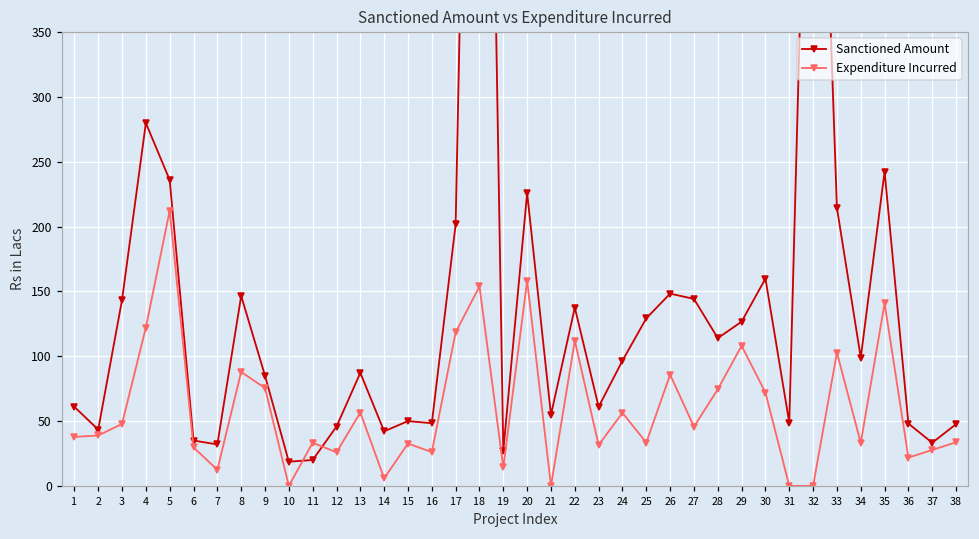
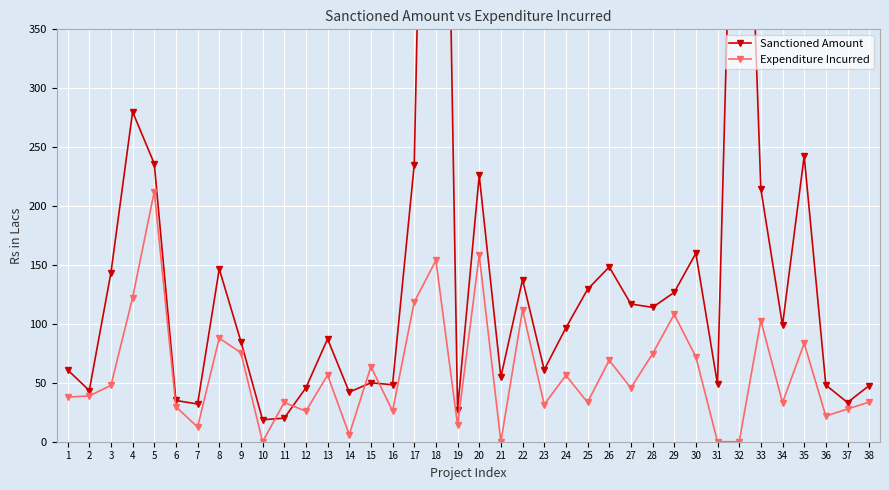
Expenditure Incurred, 15: 33 -> 64
Sanctioned Amount, 17: 202 -> 235
Expenditure Incurred, 26: 86 -> 69
Sanctioned Amount, 27: 144 -> 117
Expenditure Incurred, 35: 141 -> 83
